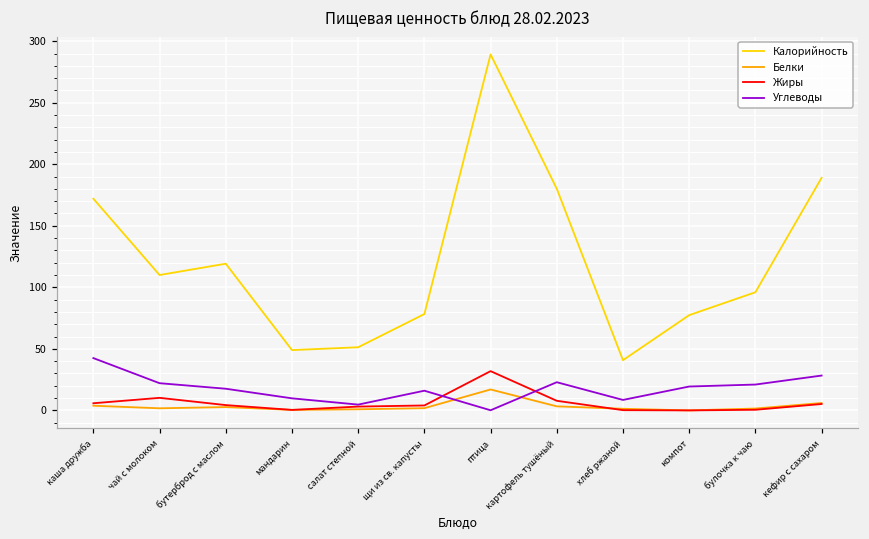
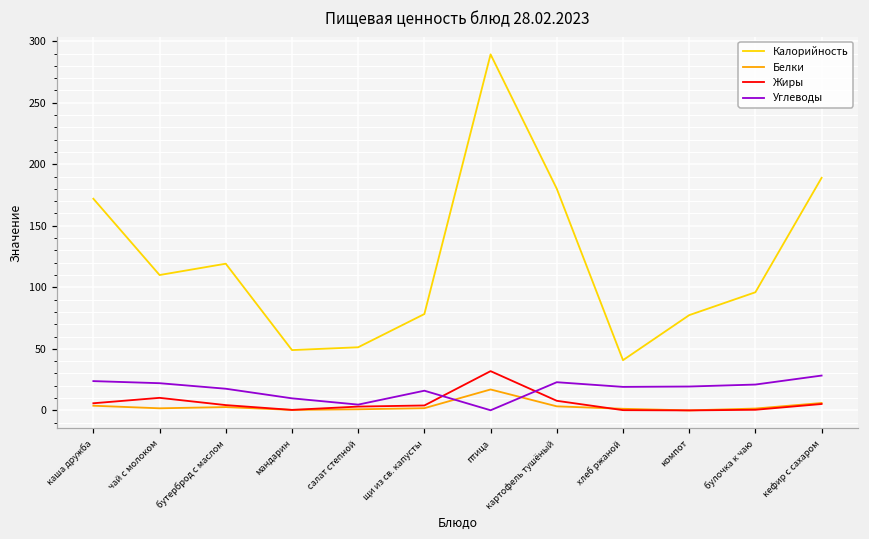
Углеводы, каша дружба: 43 -> 24
Углеводы, хлеб ржаной: 9 -> 19
